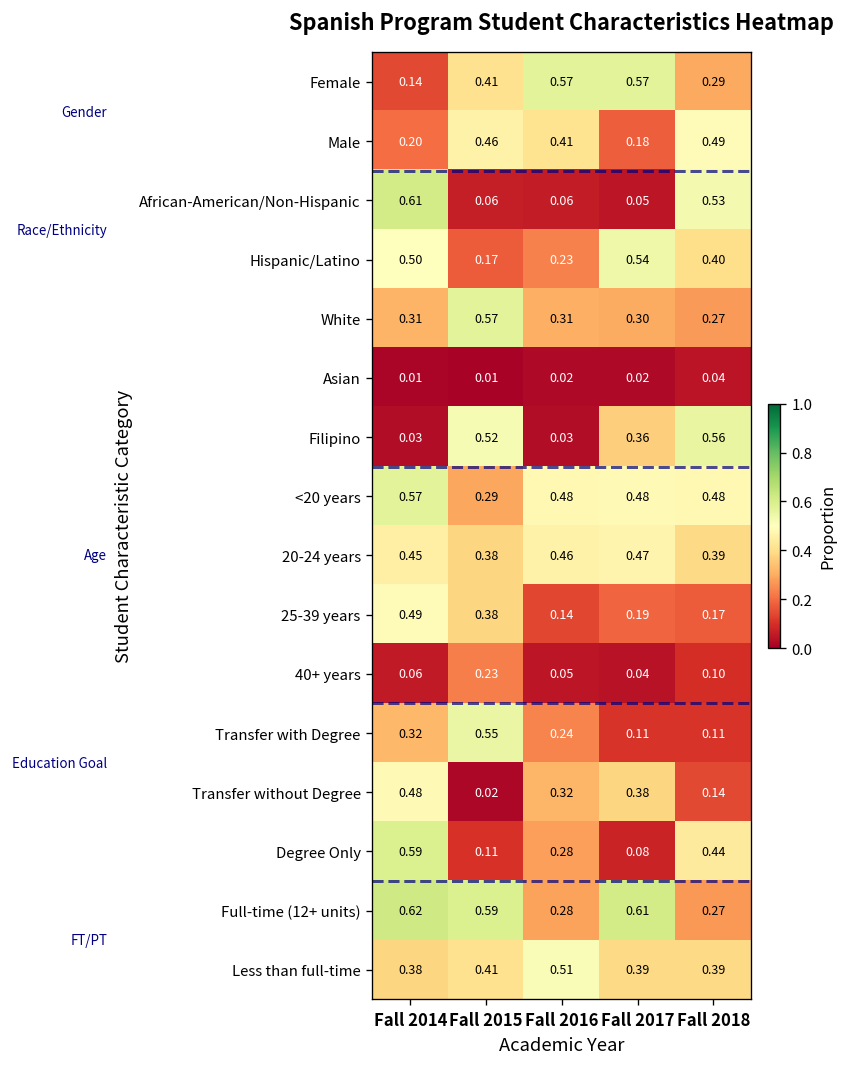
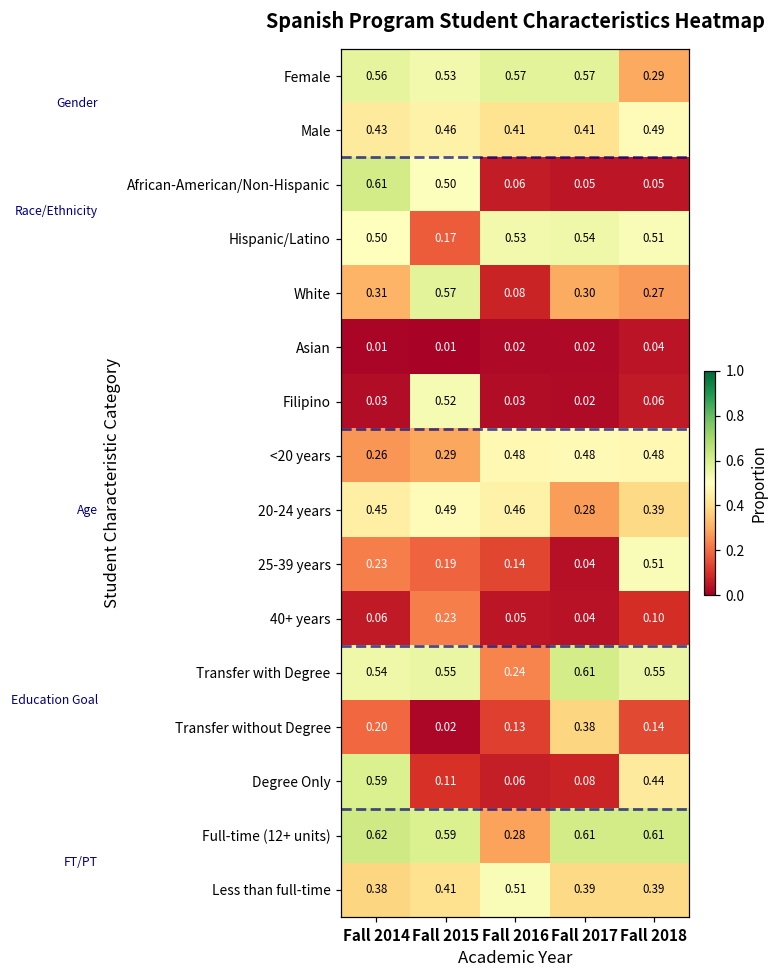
Female, Fall 2014: 0.14 -> 0.56
Female, Fall 2015: 0.41 -> 0.53
Male, Fall 2014: 0.20 -> 0.43
Male, Fall 2017: 0.18 -> 0.41
African-American/Non-Hispanic, Fall 2015: 0.06 -> 0.50
African-American/Non-Hispanic, Fall 2018: 0.53 -> 0.05
Hispanic/Latino, Fall 2016: 0.23 -> 0.53
Hispanic/Latino, Fall 2018: 0.40 -> 0.51
White, Fall 2016: 0.31 -> 0.08
Filipino, Fall 2017: 0.36 -> 0.02
Filipino, Fall 2018: 0.56 -> 0.06
<20 years, Fall 2014: 0.57 -> 0.26
20-24 years, Fall 2015: 0.38 -> 0.49
20-24 years, Fall 2017: 0.47 -> 0.28
25-39 years, Fall 2014: 0.49 -> 0.23
25-39 years, Fall 2015: 0.38 -> 0.19
25-39 years, Fall 2017: 0.19 -> 0.04
25-39 years, Fall 2018: 0.17 -> 0.51
Transfer with Degree, Fall 2014: 0.32 -> 0.54
Transfer with Degree, Fall 2017: 0.11 -> 0.61
Transfer with Degree, Fall 2018: 0.11 -> 0.55
Transfer without Degree, Fall 2014: 0.48 -> 0.20
Transfer without Degree, Fall 2016: 0.32 -> 0.13
Degree Only, Fall 2016: 0.28 -> 0.06
Full-time (12+ units), Fall 2018: 0.27 -> 0.61
